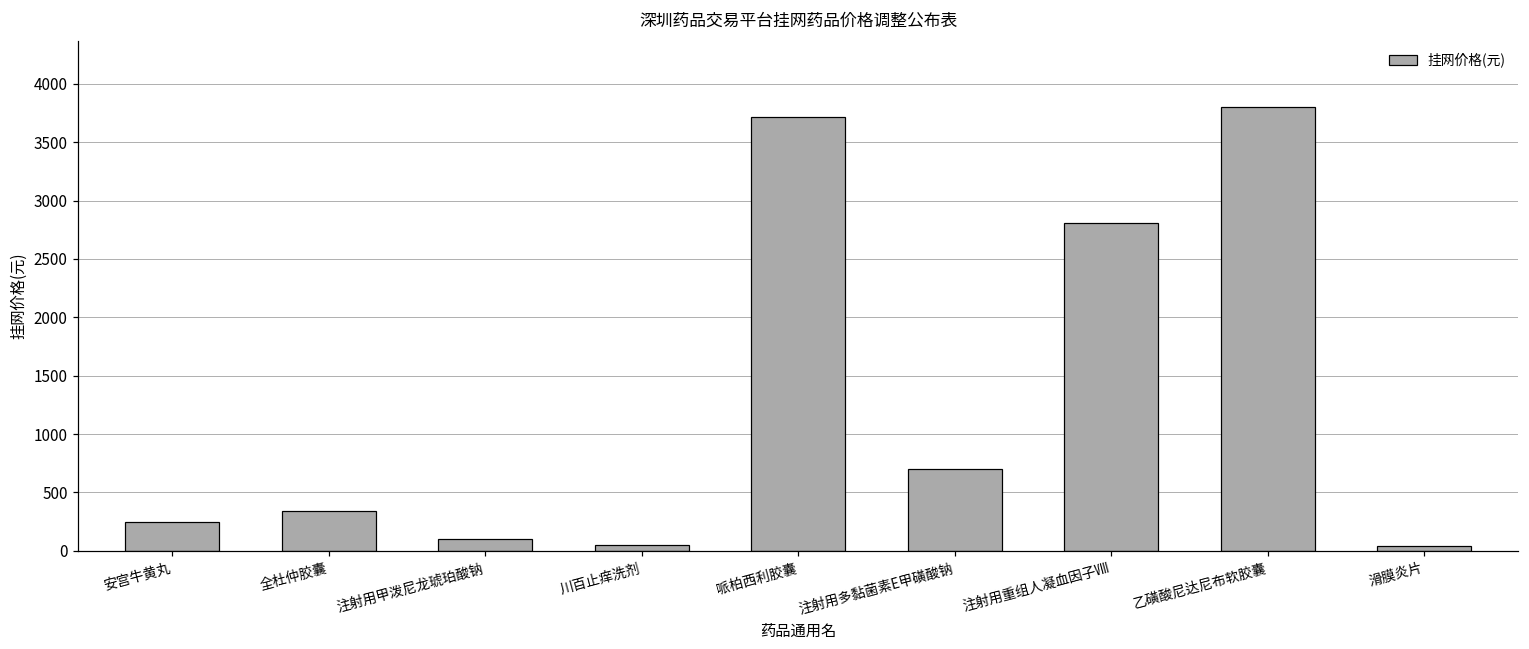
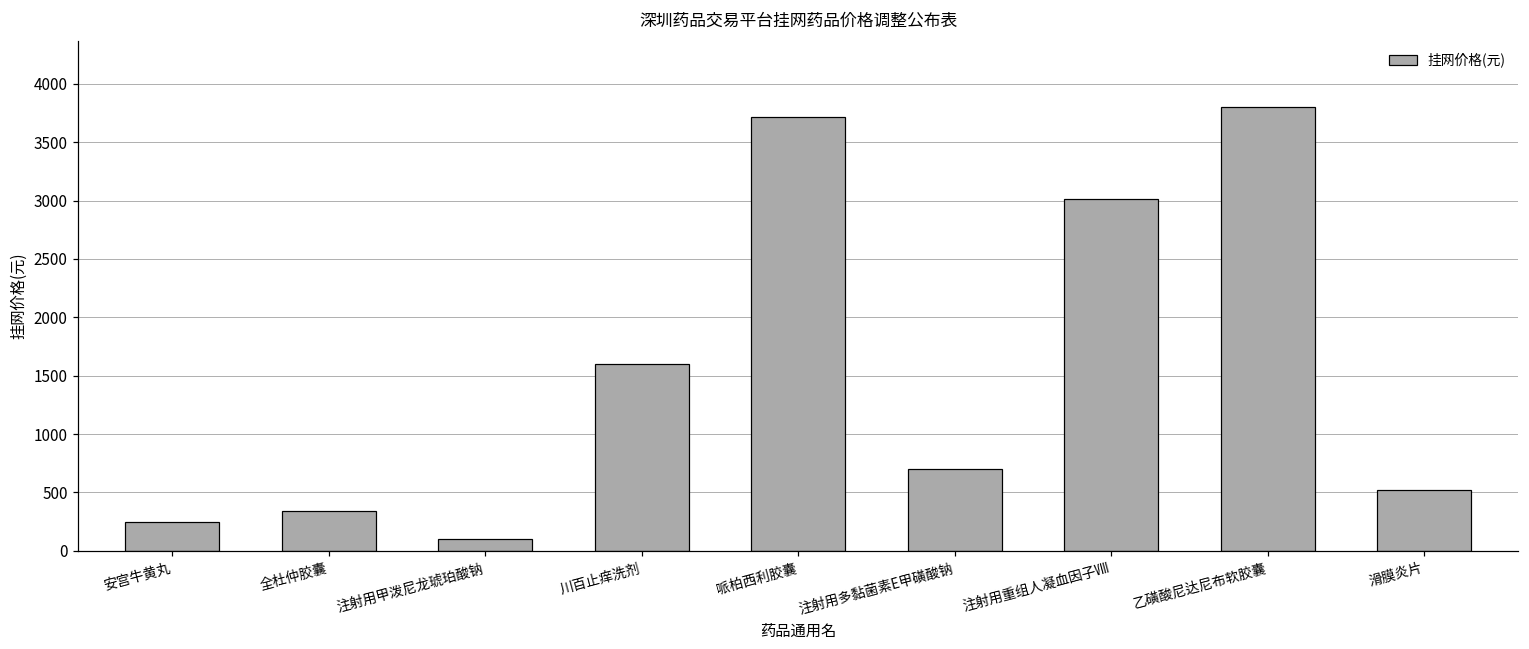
川百止痒洗剂: 50 -> 1600
注射用重组人凝血因子Ⅷ: 2810 -> 3010
滑膜炎片: 40 -> 520
